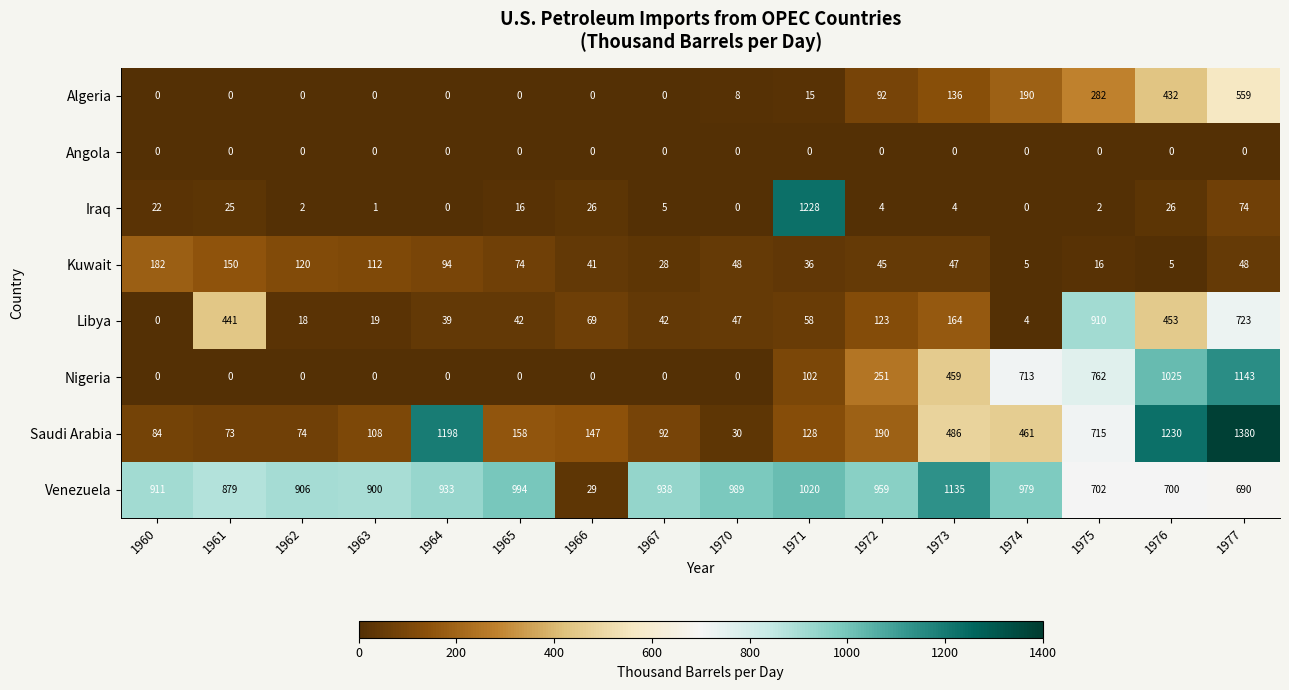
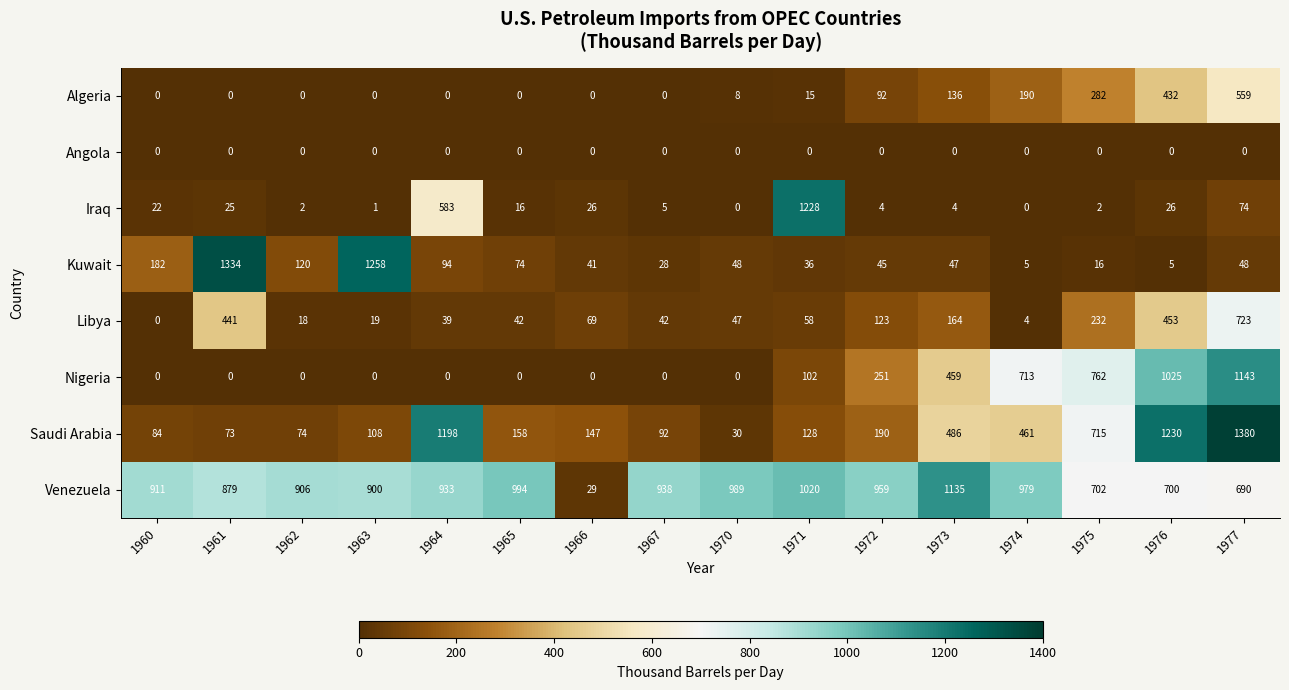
Iraq, 1964: 0 -> 583
Kuwait, 1961: 150 -> 1334
Kuwait, 1963: 112 -> 1258
Libya, 1975: 910 -> 232
